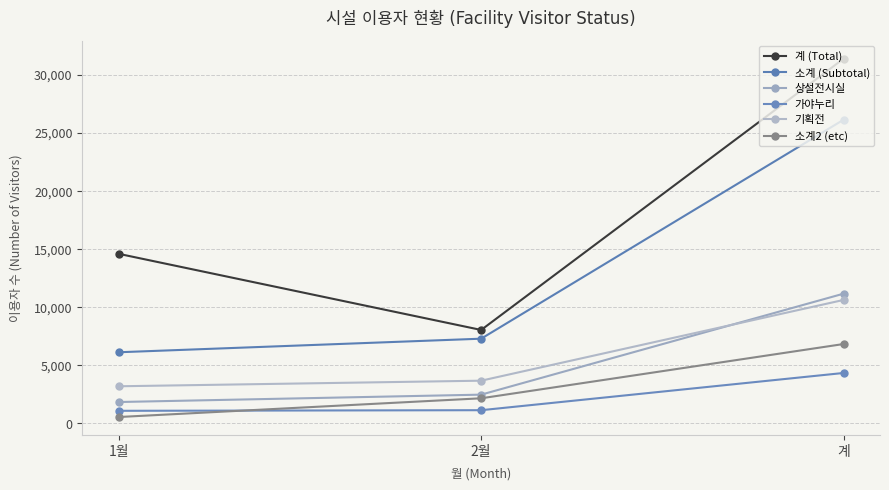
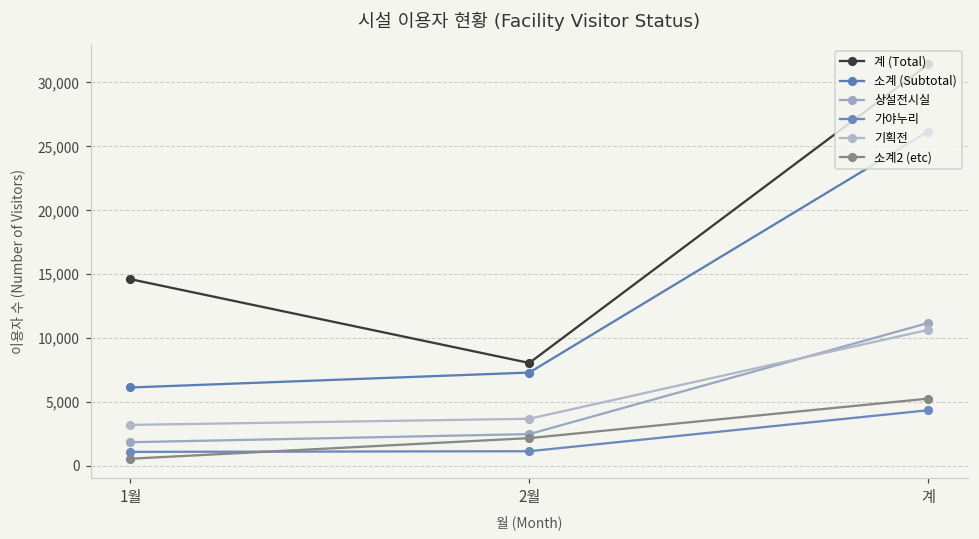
소계2 (etc), 계: 6,800 -> 5,300
